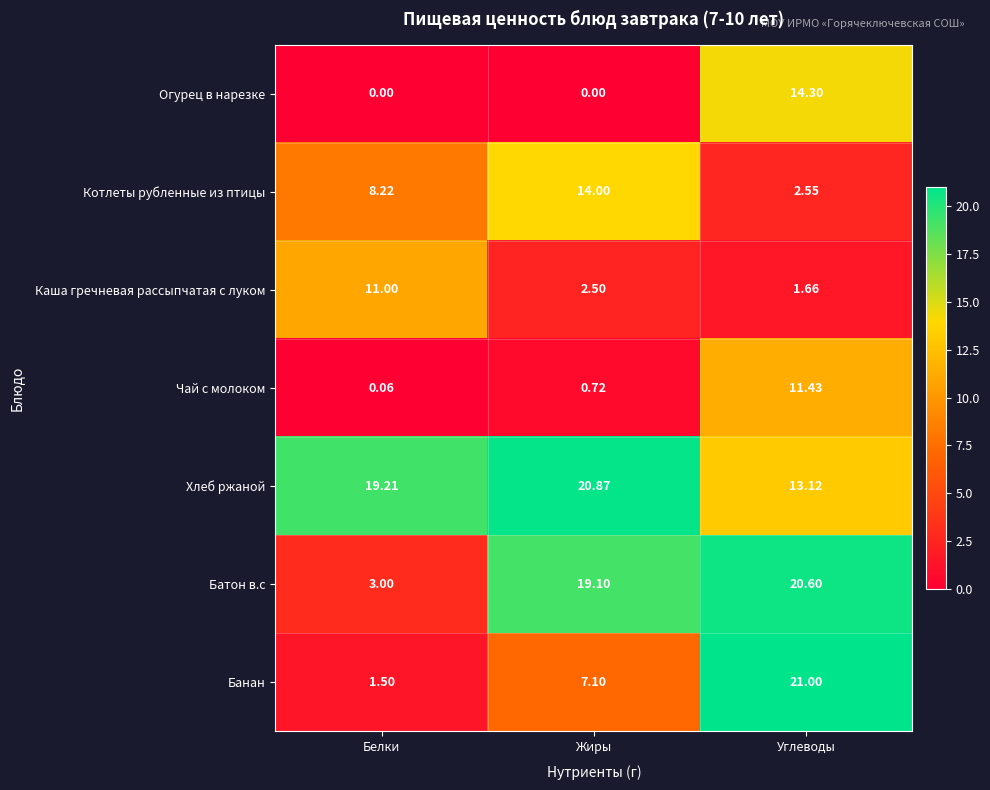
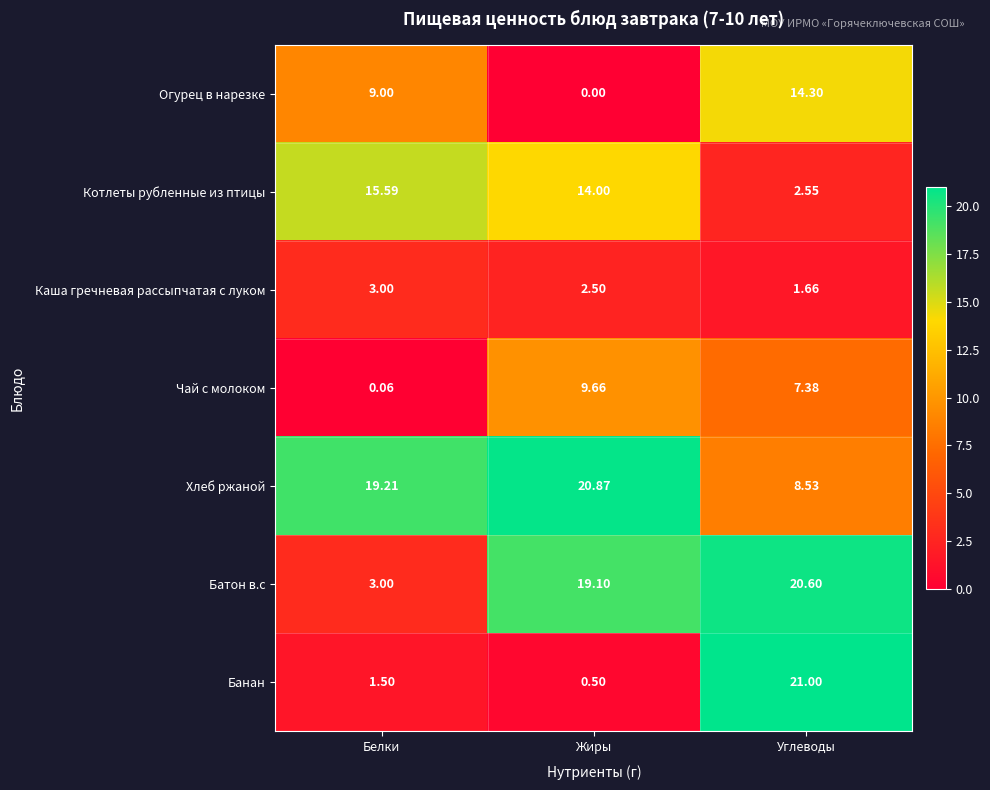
Огурец в нарезке, Белки: 0.00 -> 9.00
Котлеты рубленные из птицы, Белки: 8.22 -> 15.59
Каша гречневая рассыпчатая с луком, Белки: 11.00 -> 3.00
Чай с молоком, Жиры: 0.72 -> 9.66
Чай с молоком, Углеводы: 11.43 -> 7.38
Хлеб ржаной, Углеводы: 13.12 -> 8.53
Банан, Жиры: 7.10 -> 0.50
